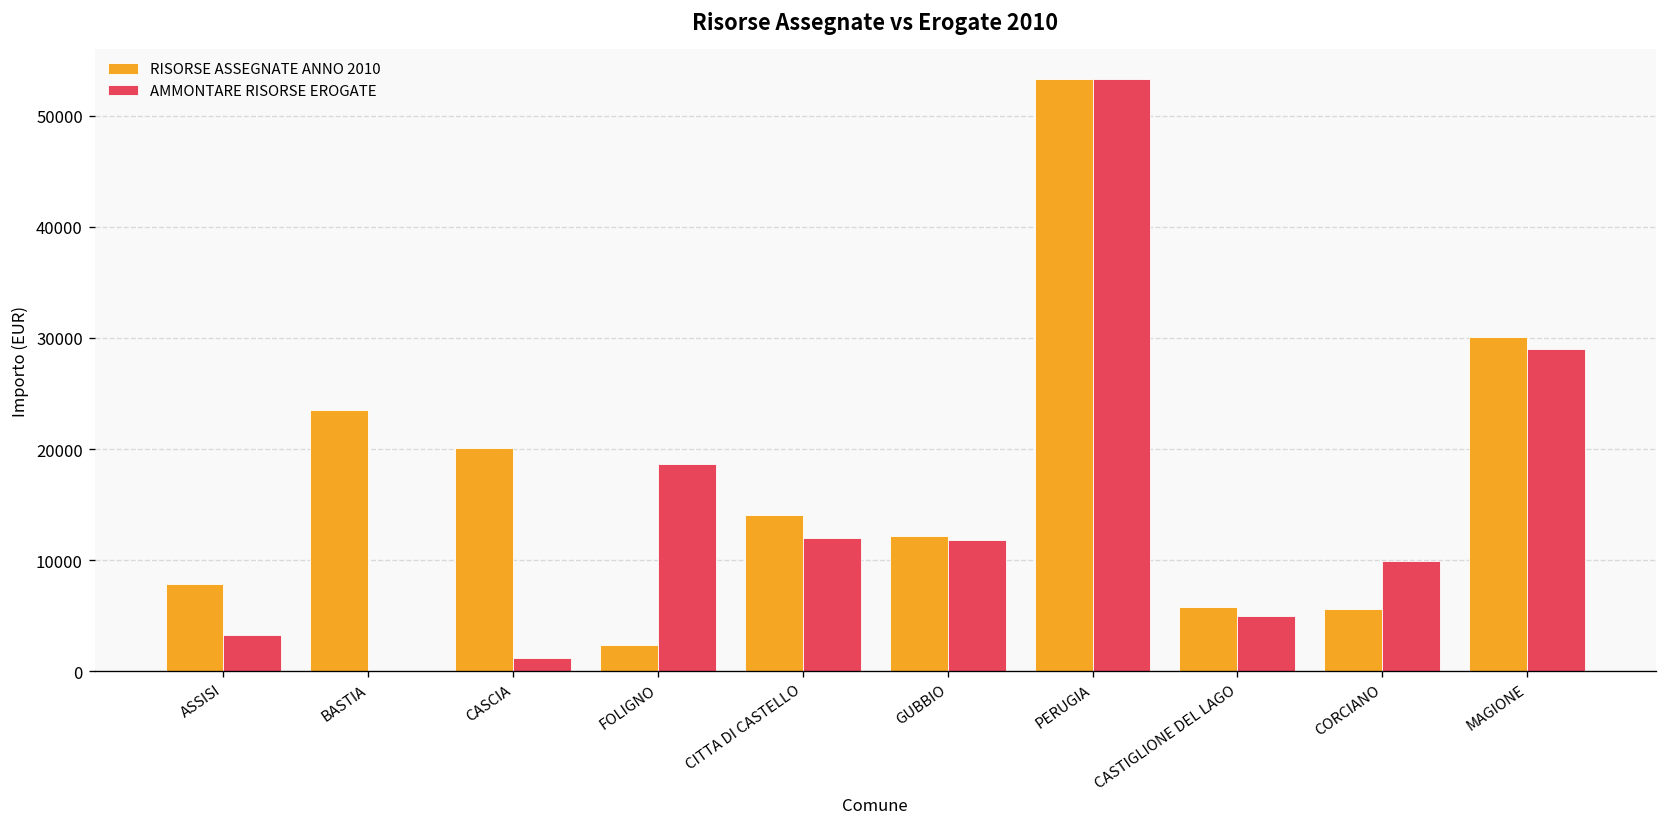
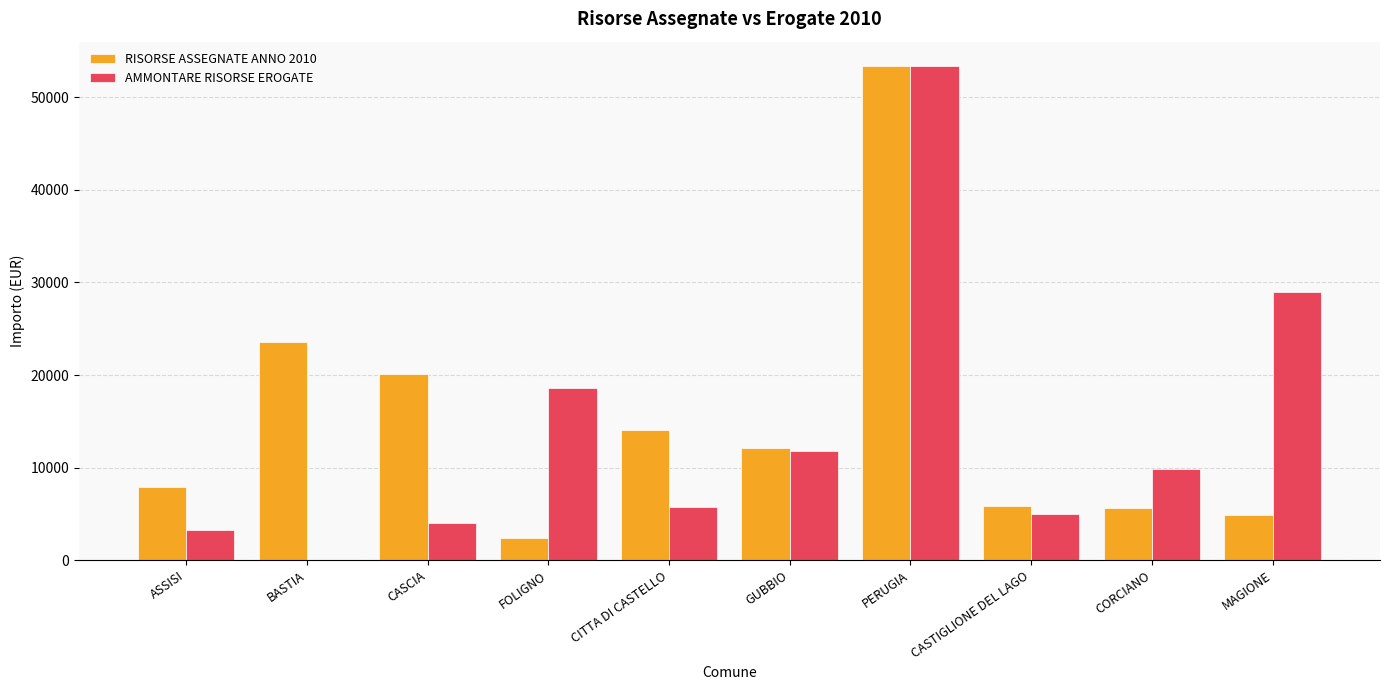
AMMONTARE RISORSE EROGATE, CASCIA: 1000 -> 4000
AMMONTARE RISORSE EROGATE, CITTA DI CASTELLO: 12000 -> 6000
RISORSE ASSEGNATE ANNO 2010, MAGIONE: 30000 -> 5000
